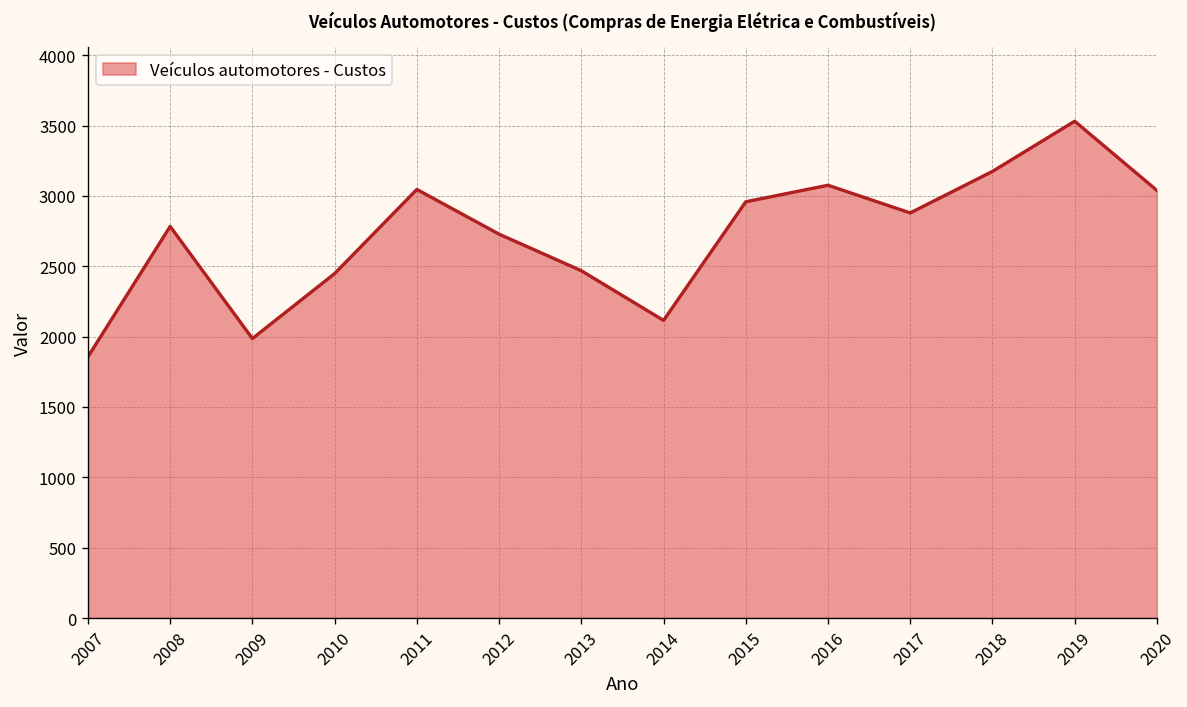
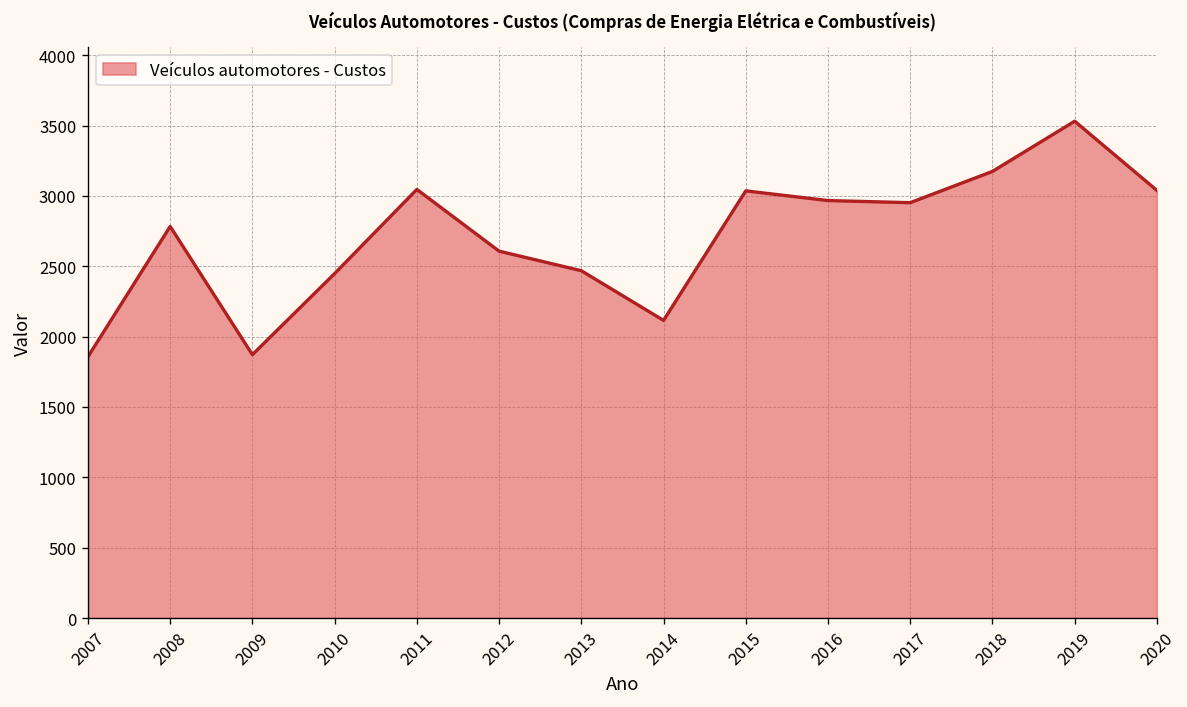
2009: 1990 -> 1870
2012: 2730 -> 2610
2015: 2960 -> 3040
2016: 3080 -> 2970
2017: 2880 -> 2950
